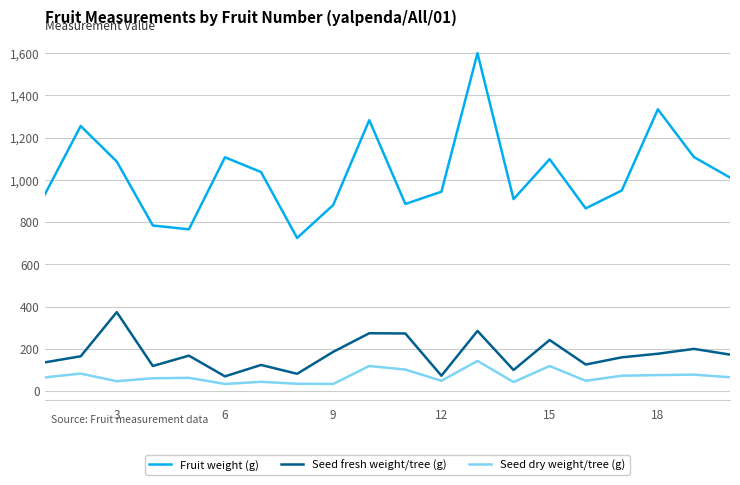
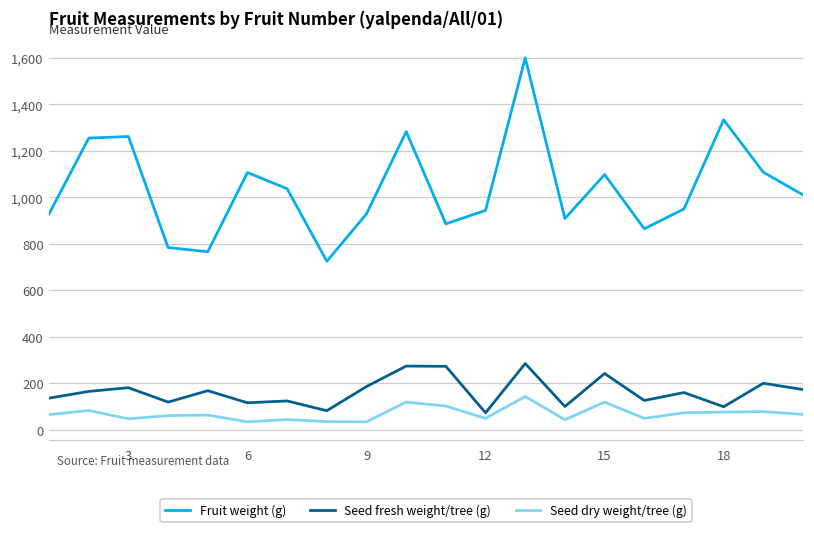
Fruit weight (g), 3: 1,090 -> 1,260
Seed fresh weight/tree (g), 3: 370 -> 180
Seed fresh weight/tree (g), 6: 70 -> 120
Fruit weight (g), 9: 880 -> 930
Seed fresh weight/tree (g), 18: 180 -> 100
